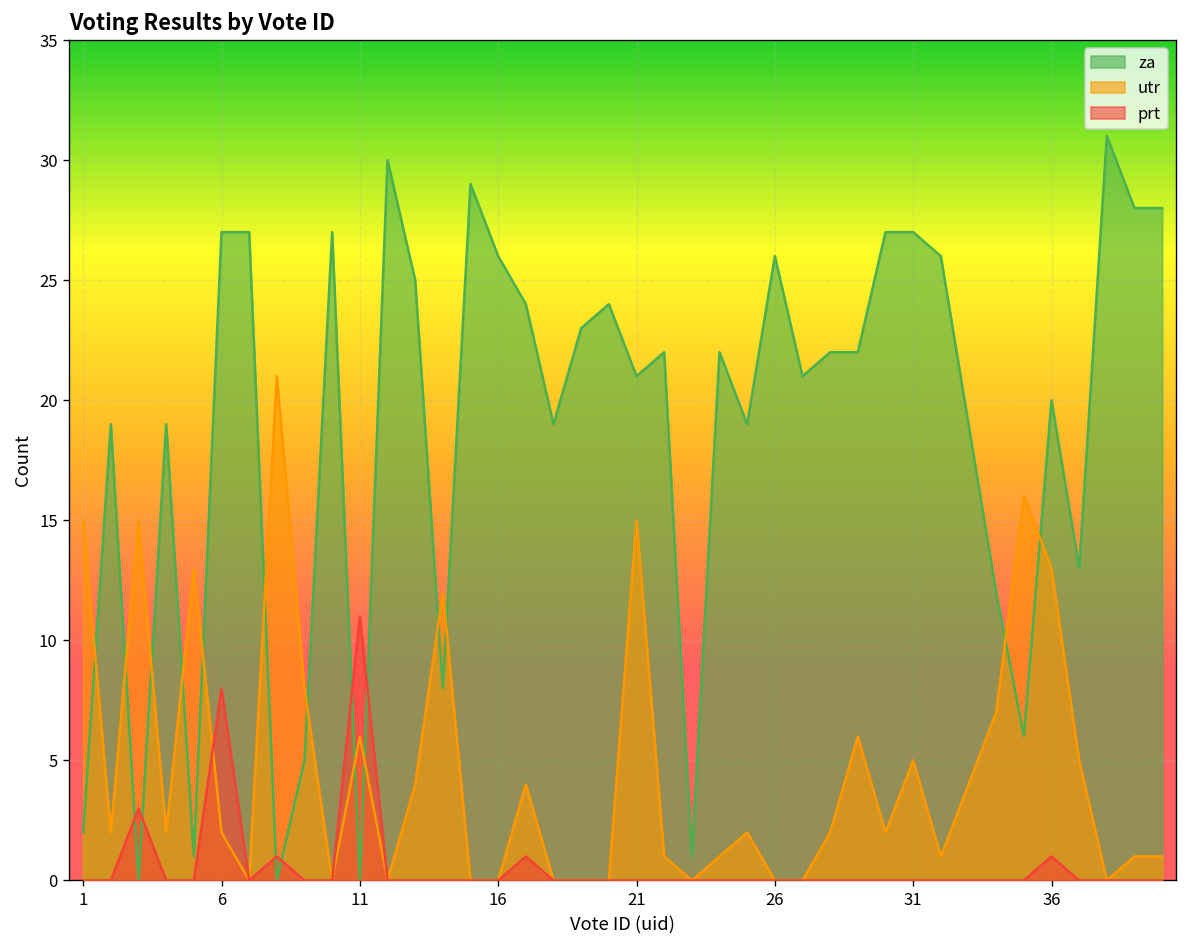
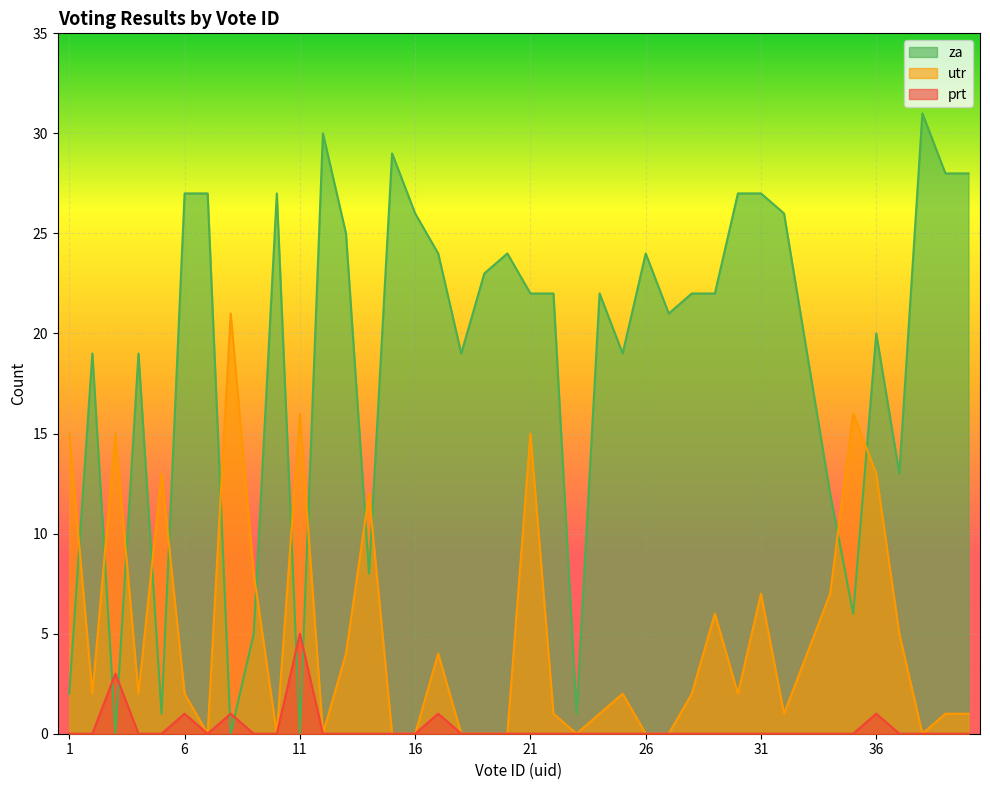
prt, 6: 8 -> 1
utr, 11: 6 -> 16
prt, 11: 11 -> 5
za, 21: 21 -> 22
za, 26: 26 -> 24
utr, 31: 5 -> 7
